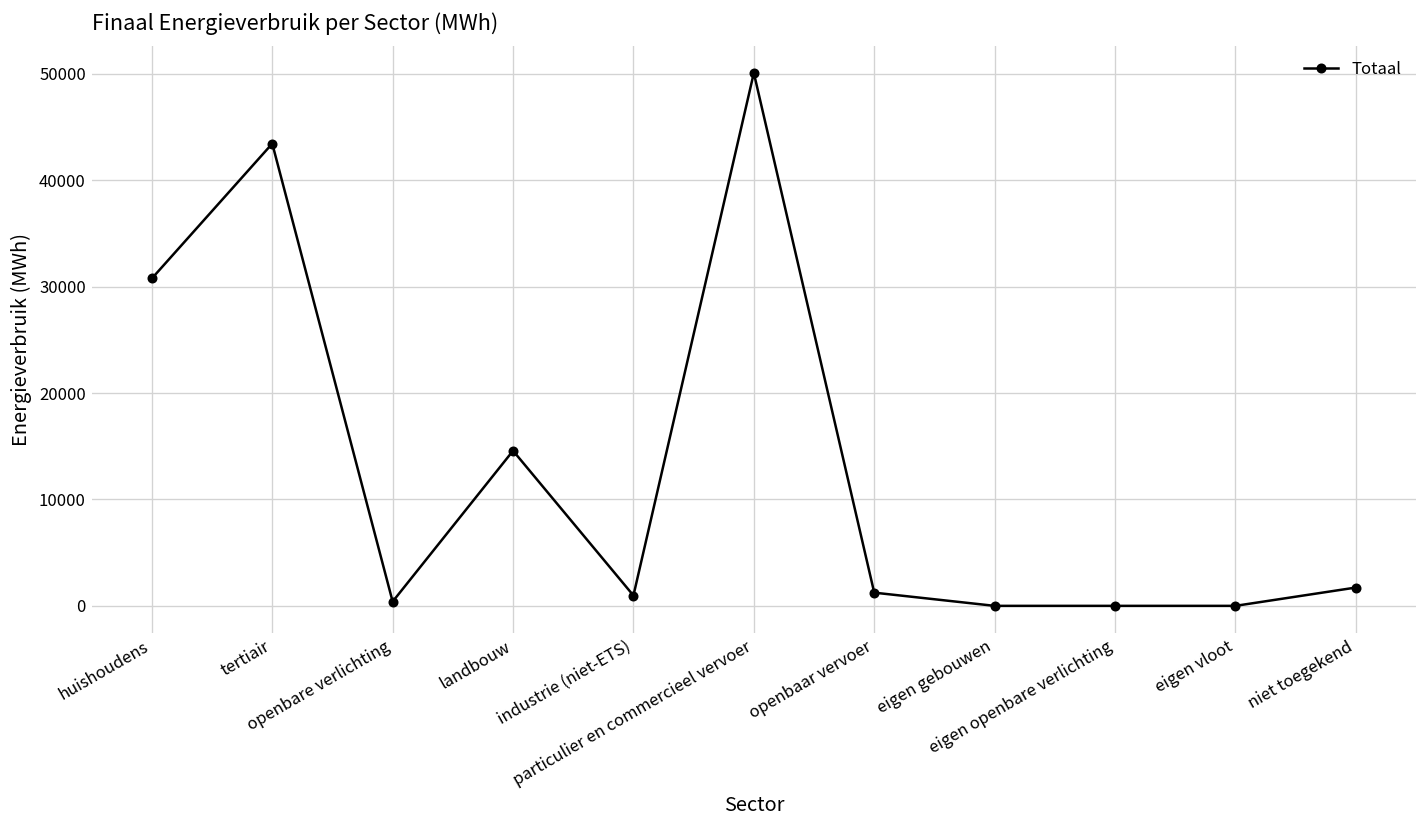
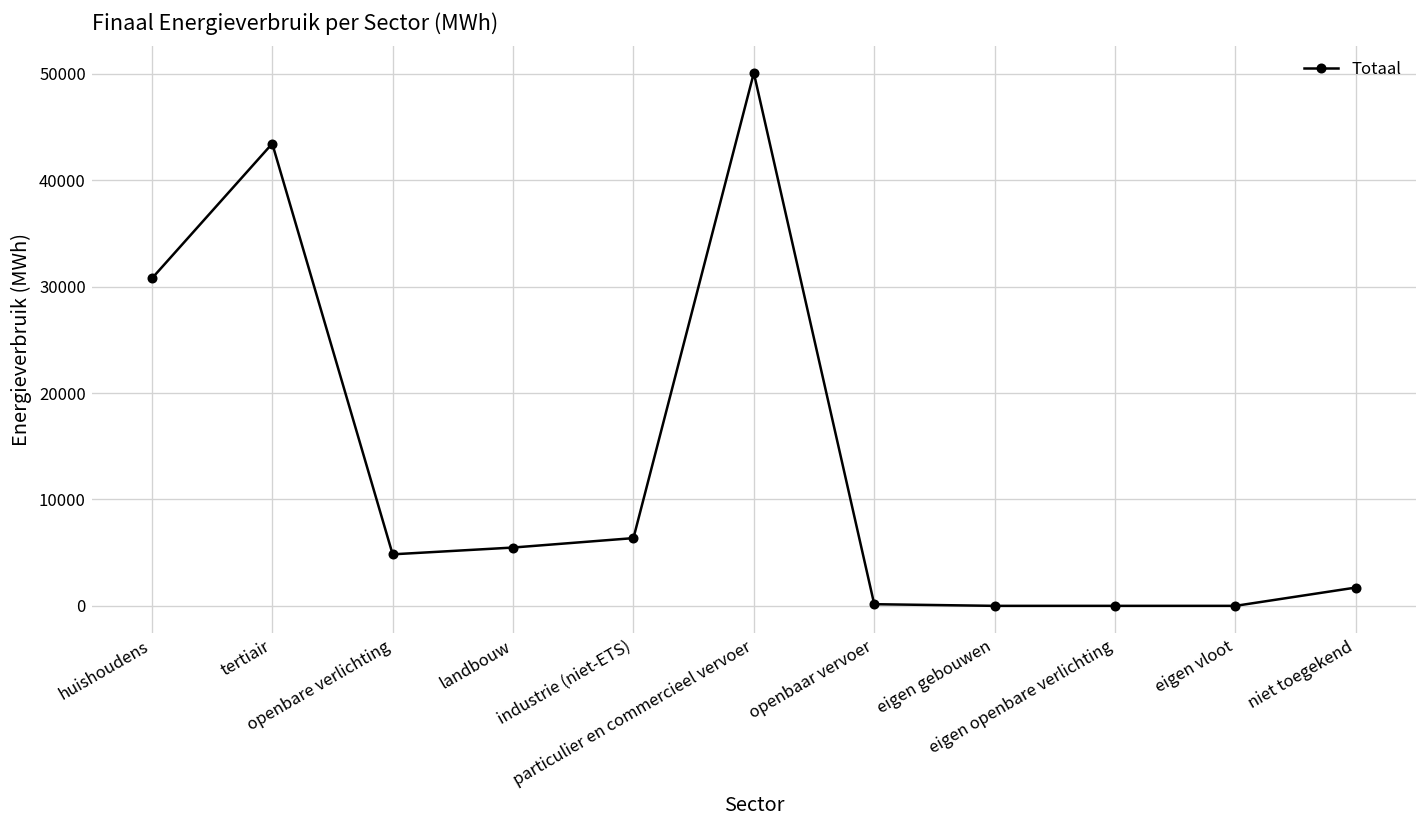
openbare verlichting: 0 -> 5000
landbouw: 15000 -> 5000
industrie (niet-ETS): 1000 -> 6000
openbaar vervoer: 1000 -> 0
